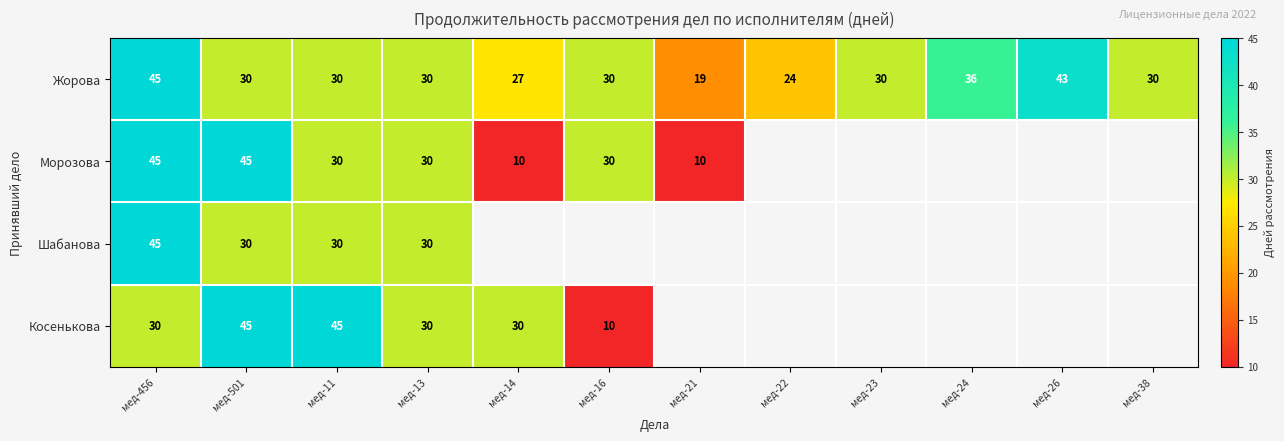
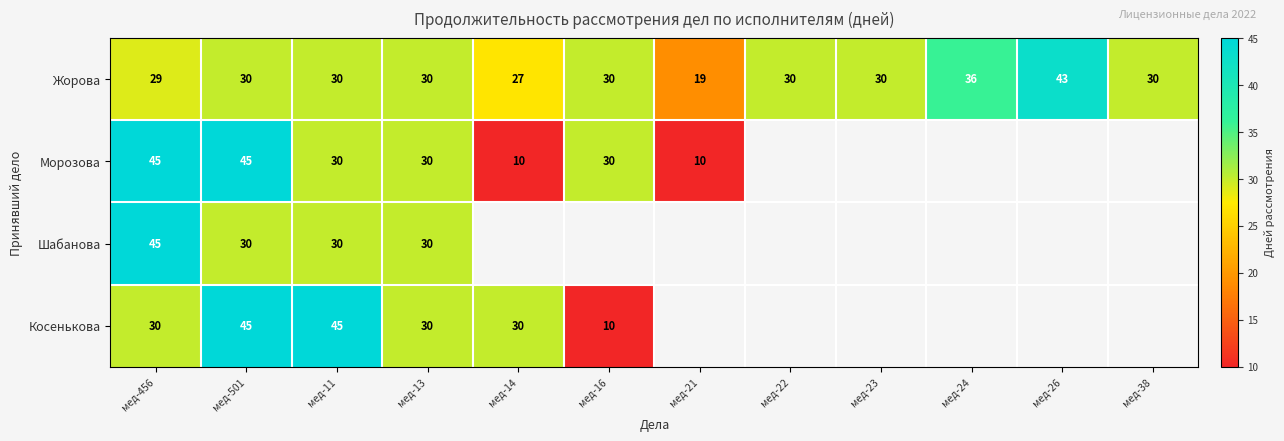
Жорова, мед-456: 45 -> 29
Жорова, мед-22: 24 -> 30
